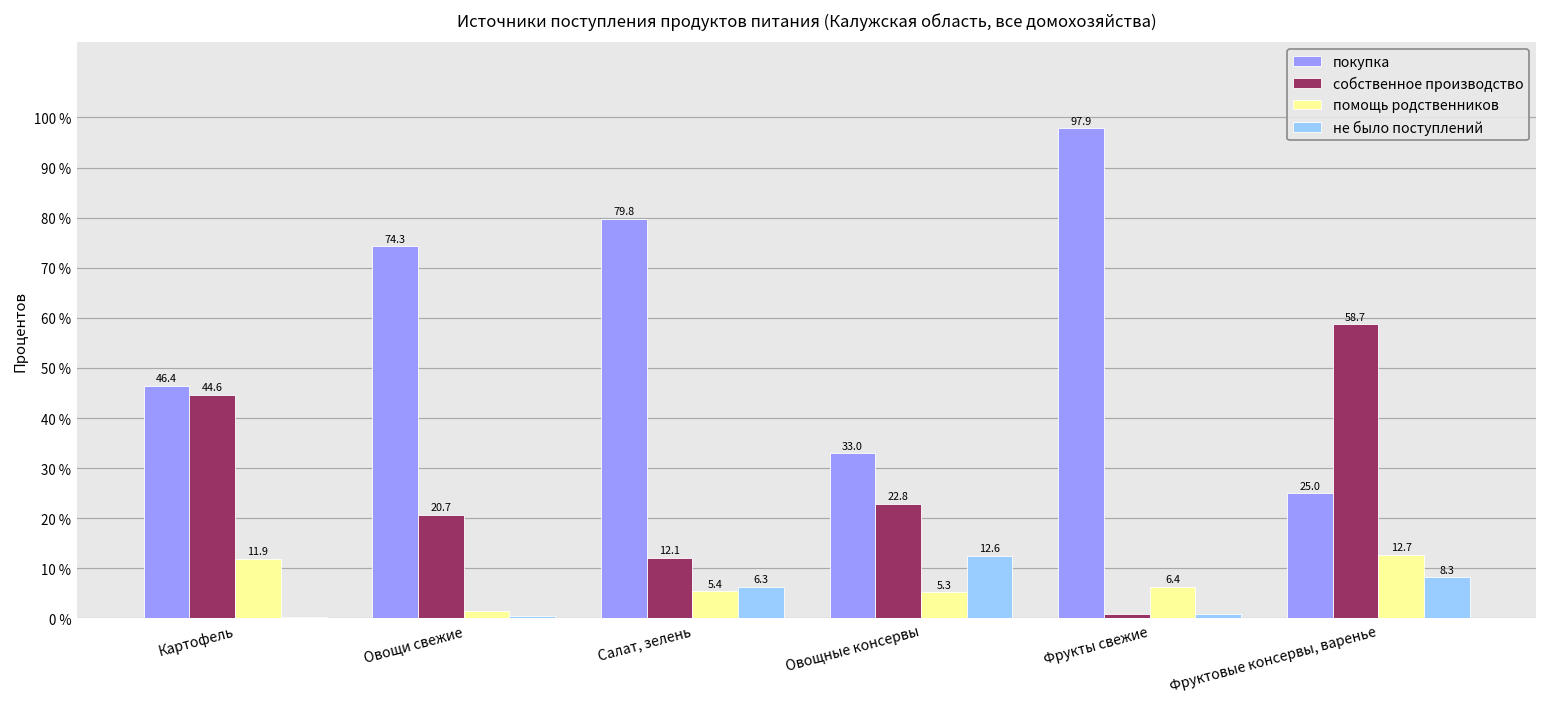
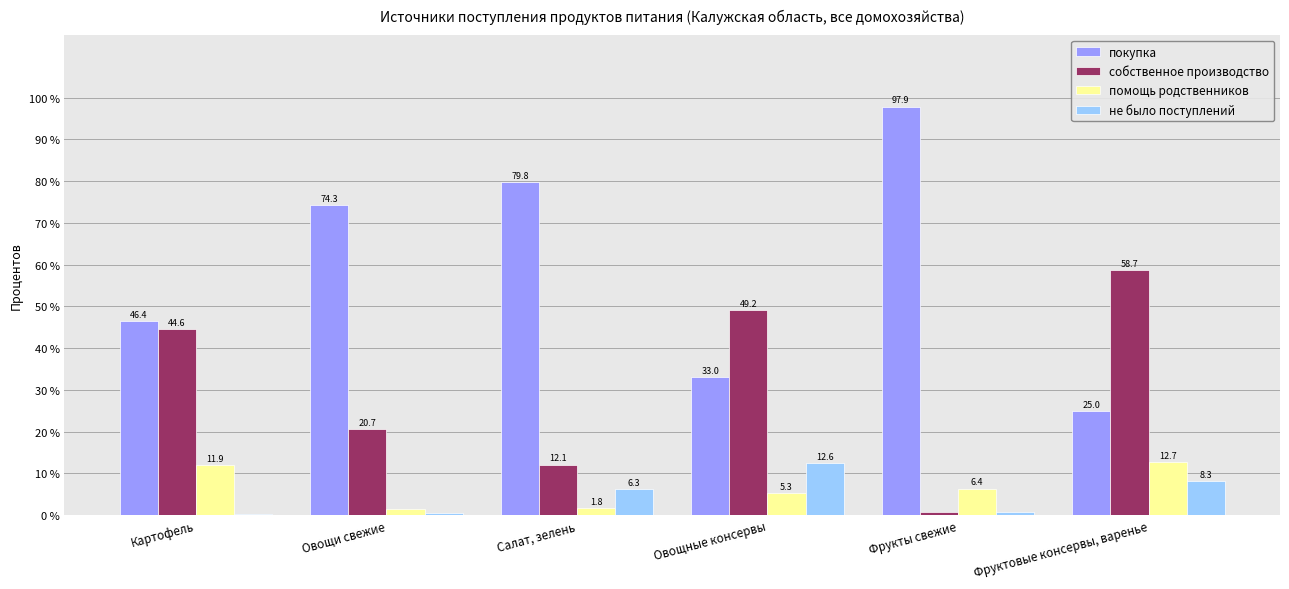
помощь родственников, Салат, зелень: 5.4 -> 1.8
собственное производство, Овощные консервы: 22.8 -> 49.2
